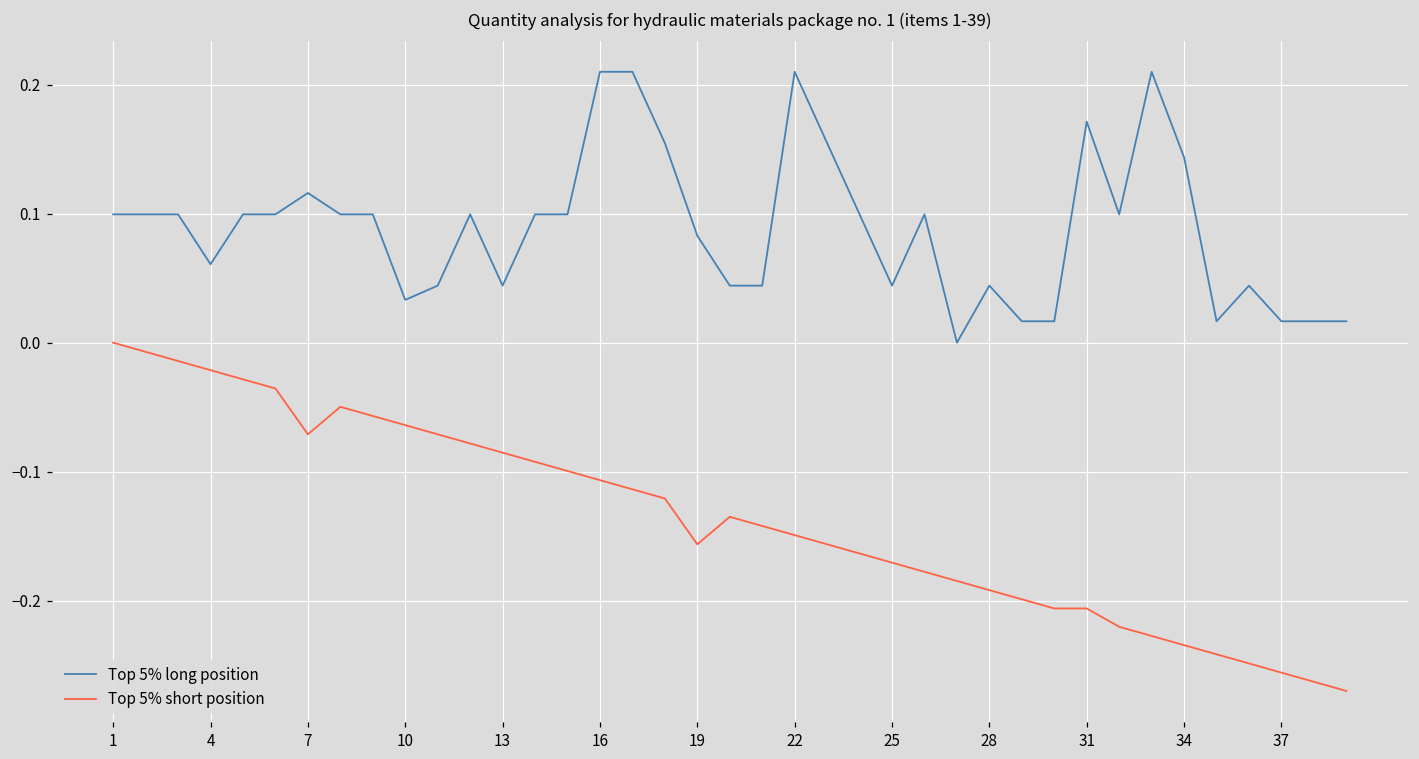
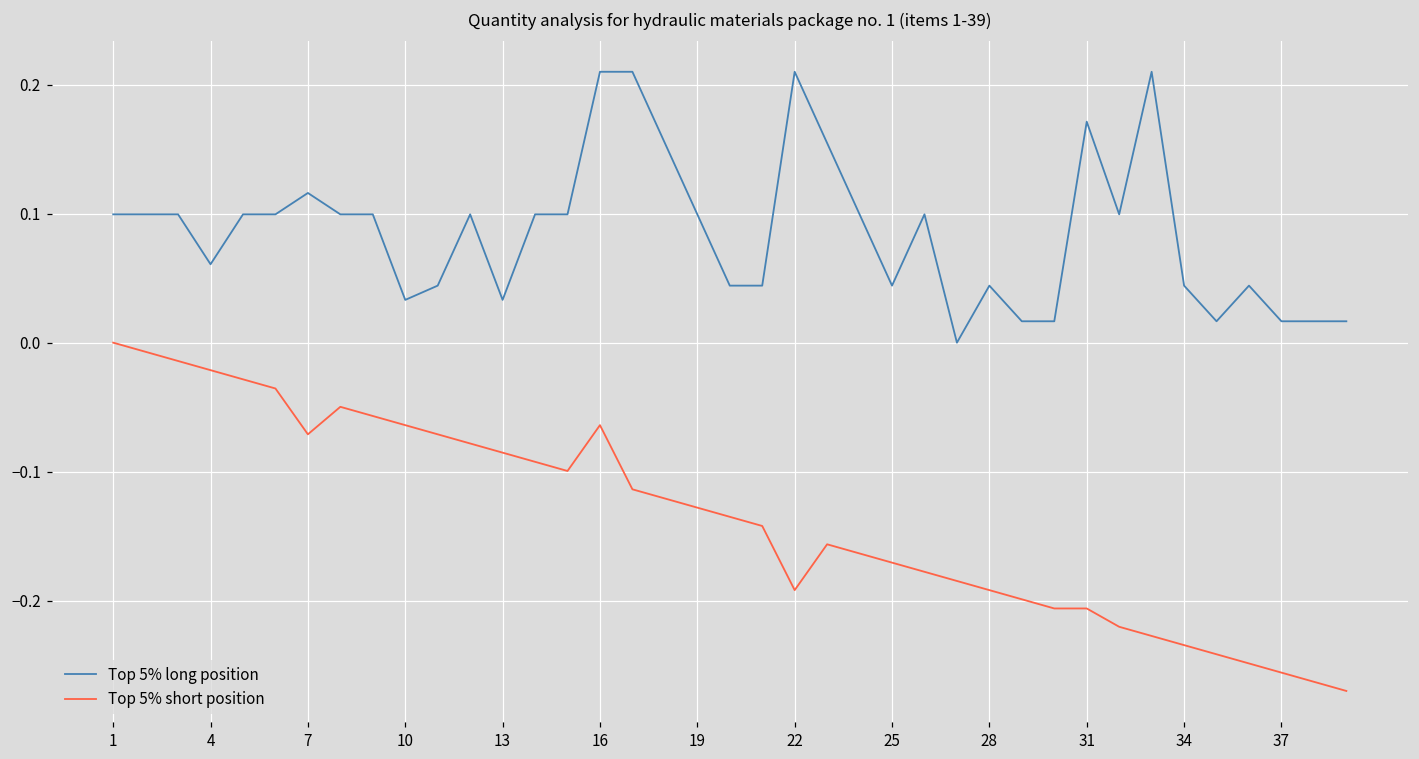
Top 5% long position, 13: 0.044 -> 0.033
Top 5% short position, 16: -0.107 -> -0.064
Top 5% long position, 19: 0.083 -> 0.099
Top 5% short position, 19: -0.156 -> -0.128
Top 5% short position, 22: -0.149 -> -0.192
Top 5% long position, 34: 0.144 -> 0.044
